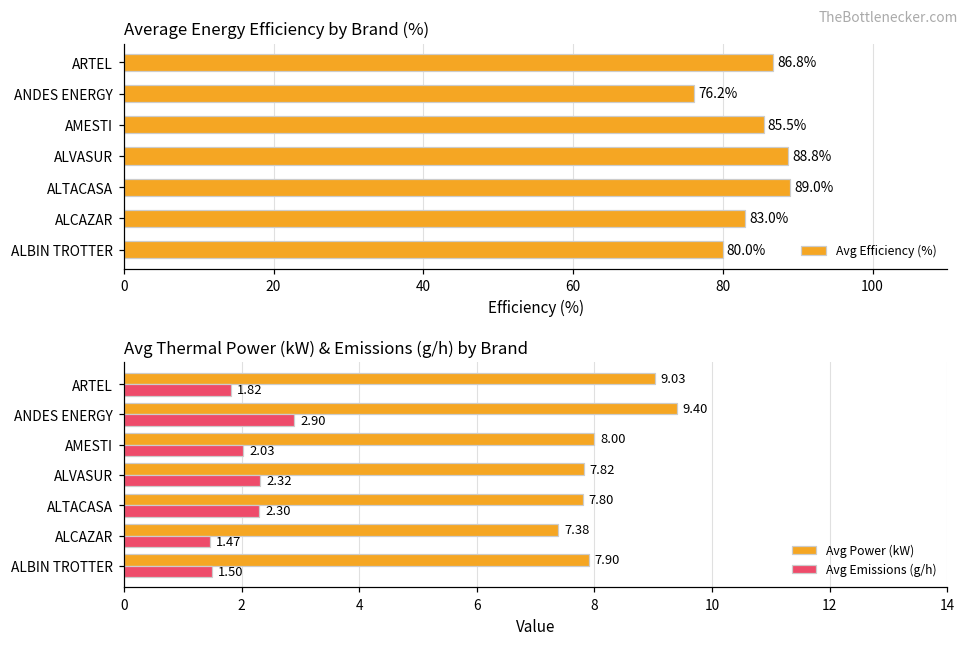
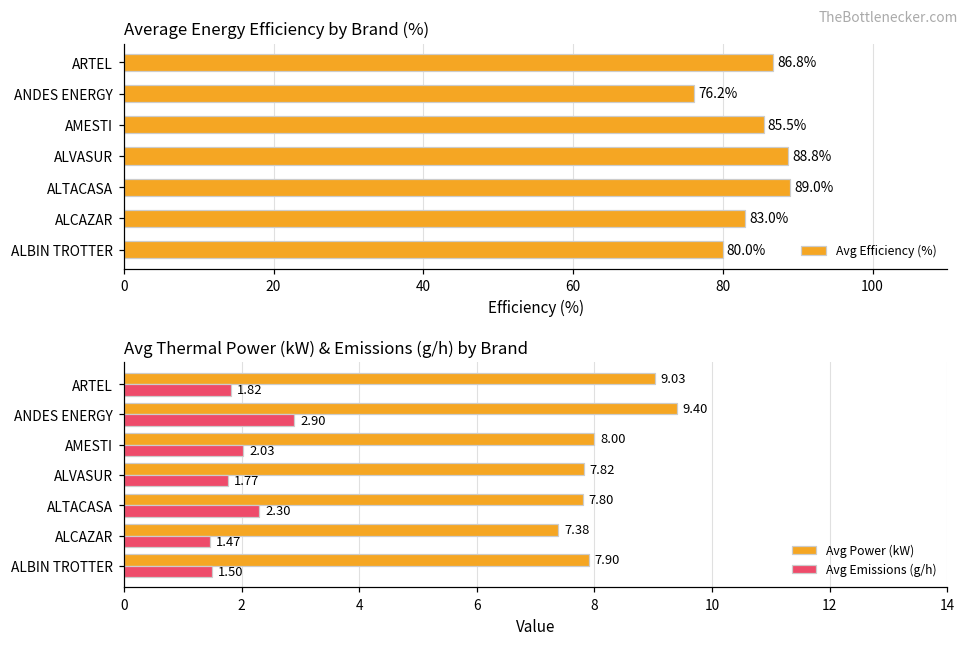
Avg Thermal Power (kW) & Emissions (g/h) by Brand, Avg Emissions (g/h), ALVASUR: 2.32 -> 1.77
